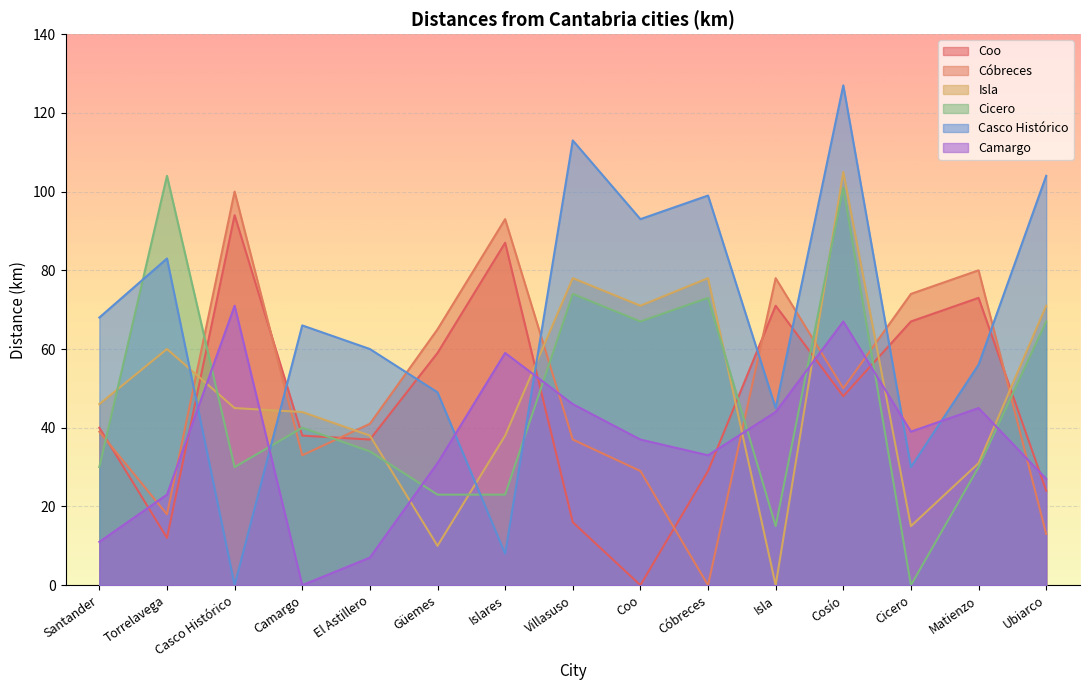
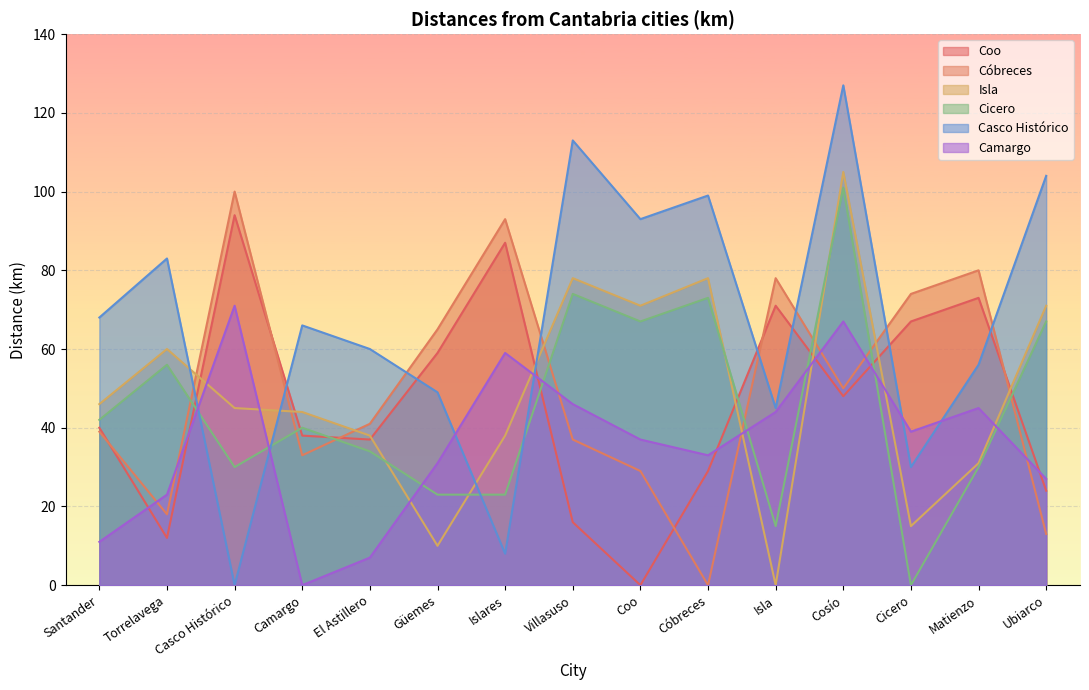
Cicero, Santander: 30 -> 42
Cicero, Torrelavega: 104 -> 56
